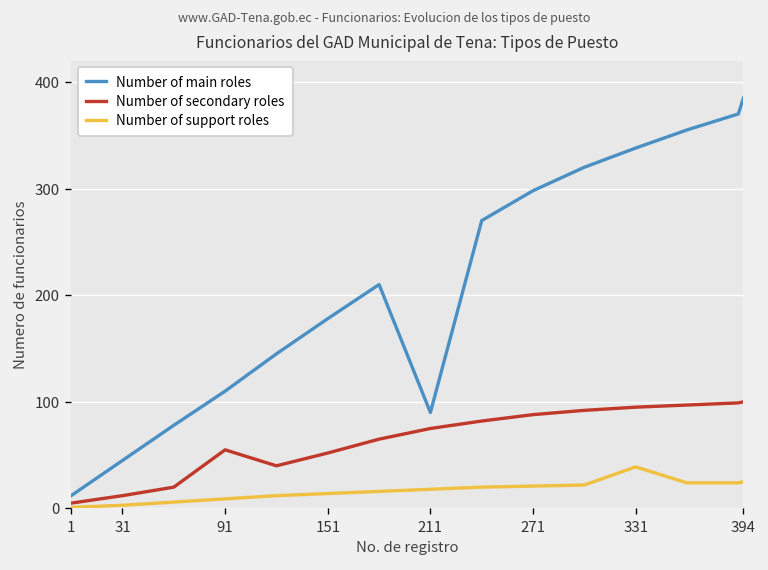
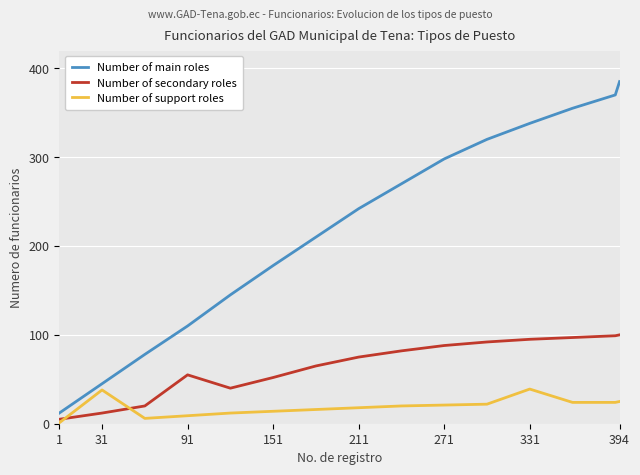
Number of support roles, 31: 0 -> 40
Number of main roles, 211: 90 -> 240
